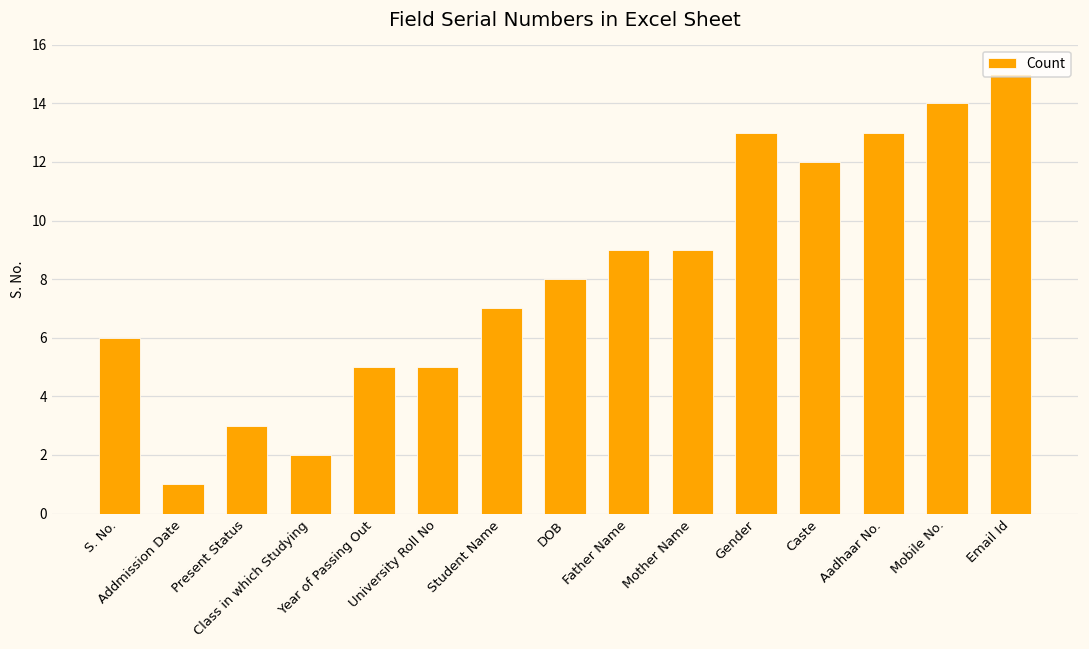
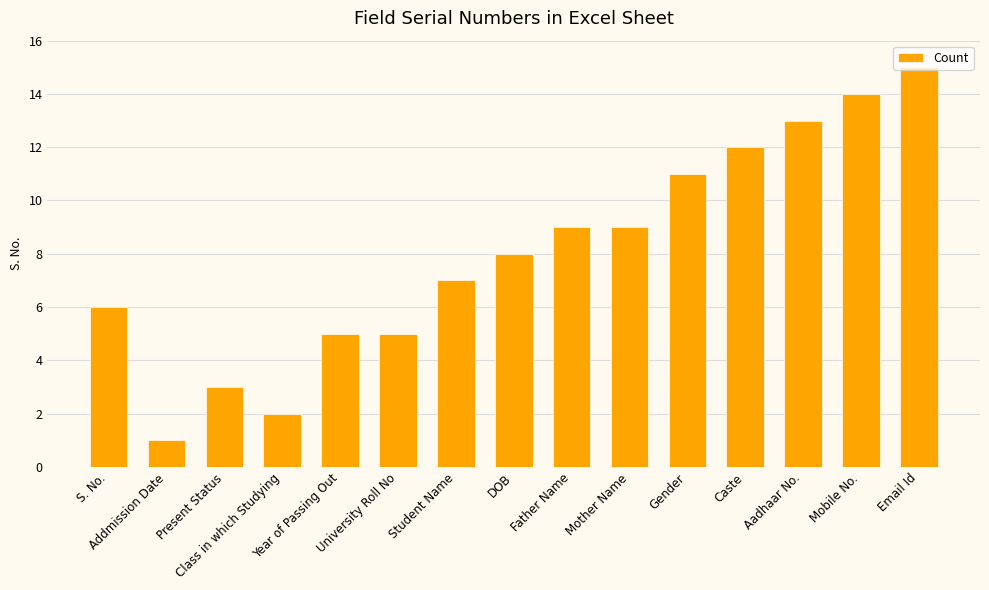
Gender: 13 -> 11
